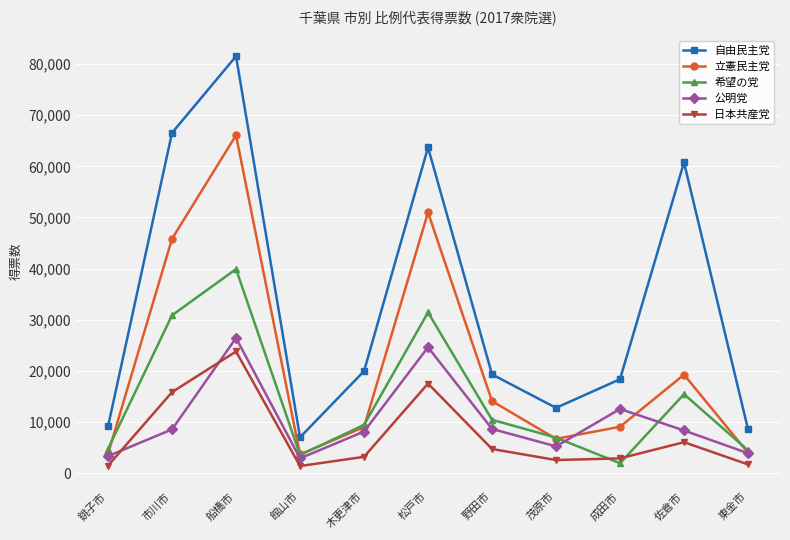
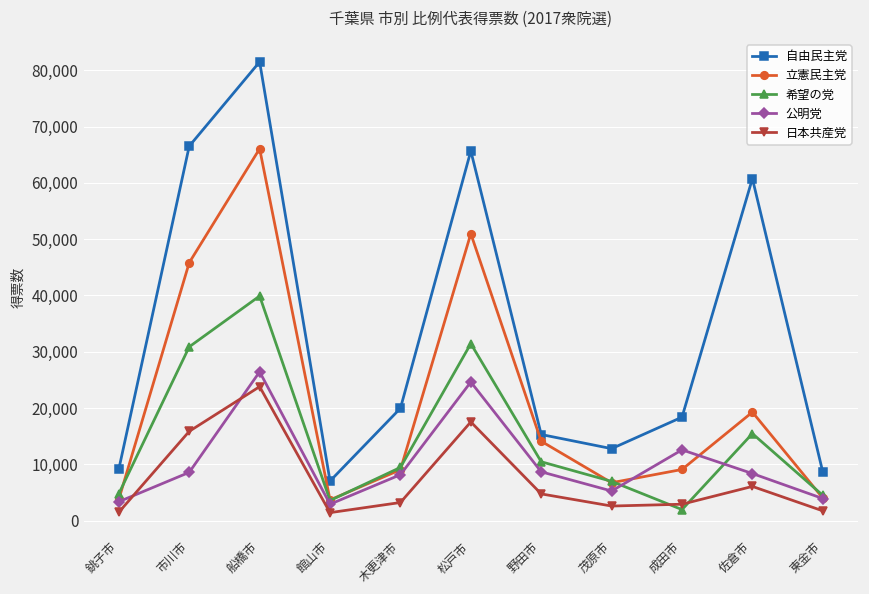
自由民主党, 松戸市: 64,000 -> 66,000
自由民主党, 野田市: 19,000 -> 15,000
